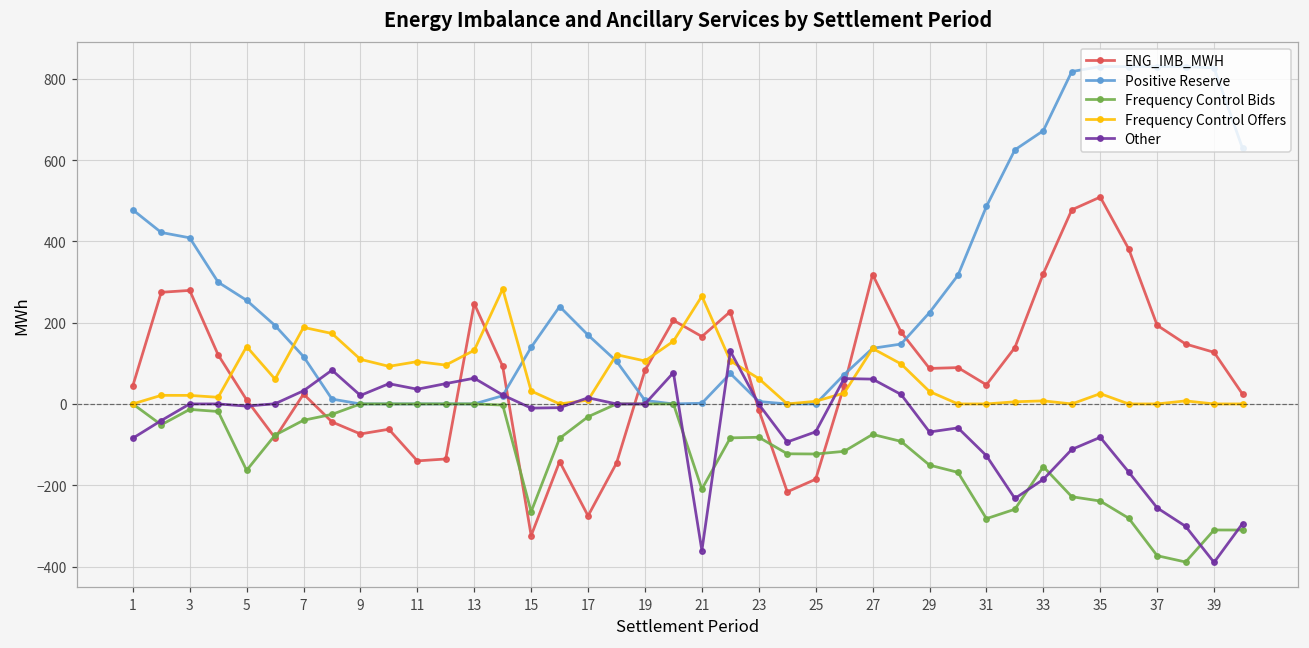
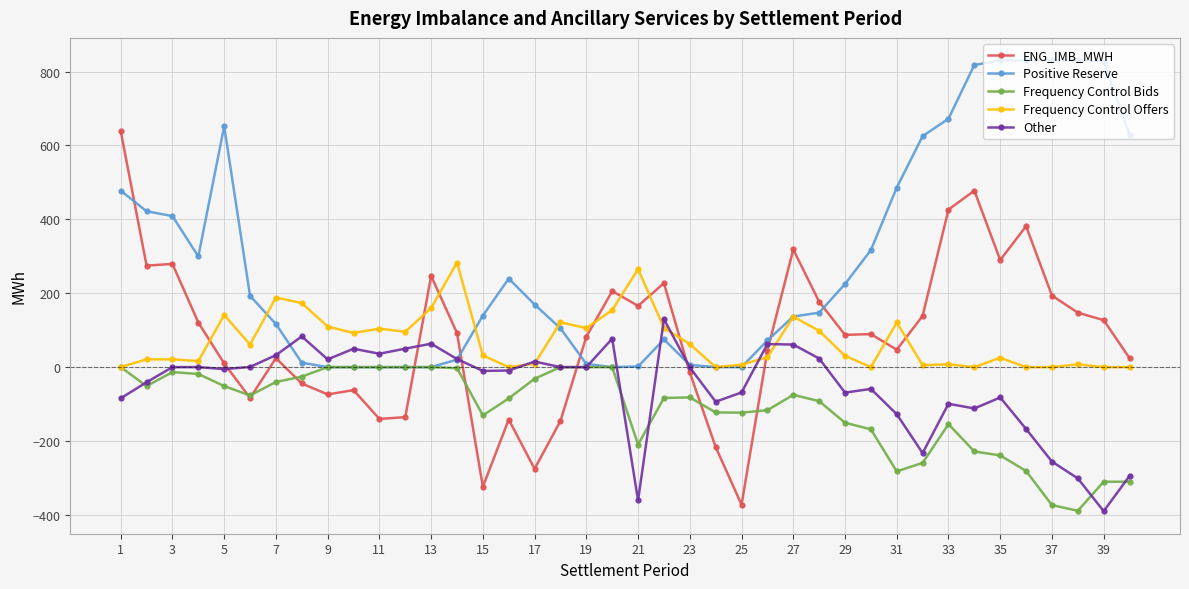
ENG_IMB_MWH, 1: 40 -> 640
Positive Reserve, 5: 260 -> 650
Frequency Control Bids, 5: -160 -> -50
Frequency Control Offers, 13: 130 -> 160
Frequency Control Bids, 15: -270 -> -130
ENG_IMB_MWH, 25: -190 -> -370
Frequency Control Offers, 31: 0 -> 120
ENG_IMB_MWH, 33: 320 -> 430
Other, 33: -190 -> -100
ENG_IMB_MWH, 35: 510 -> 290
